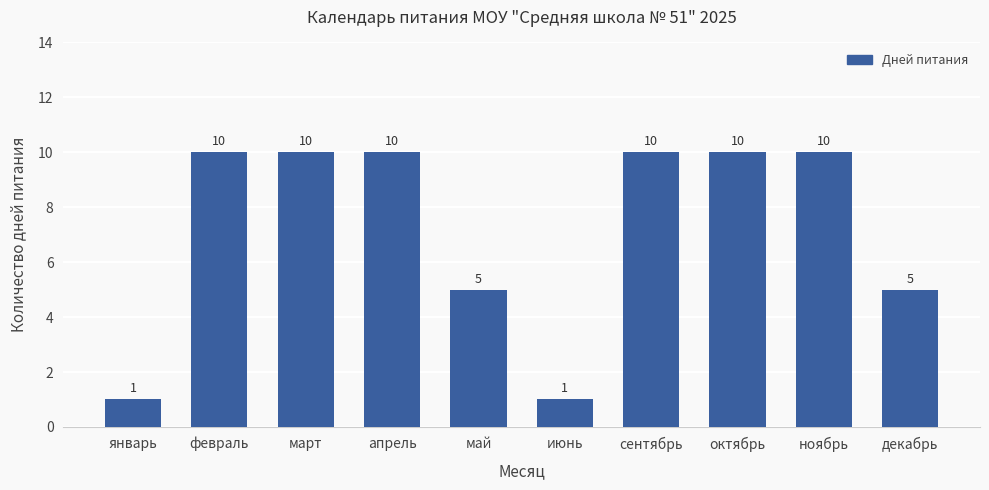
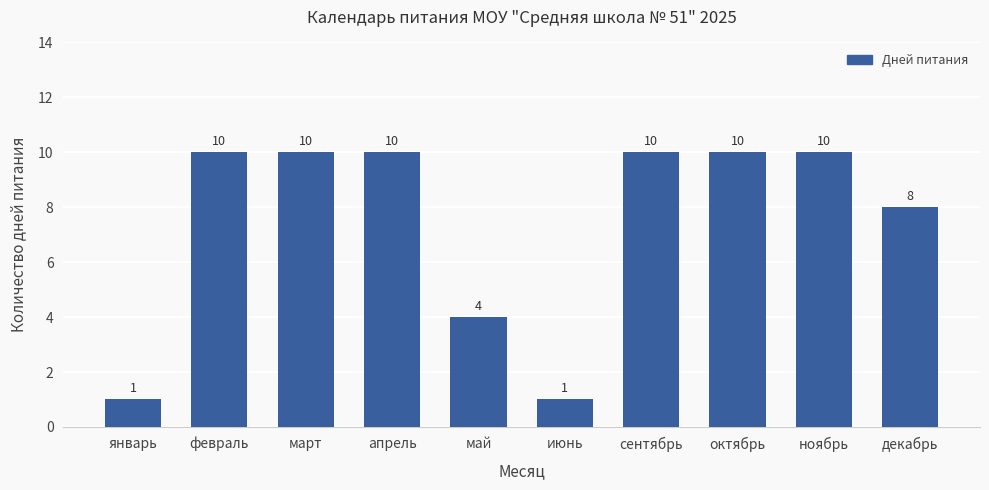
май: 5 -> 4
декабрь: 5 -> 8
